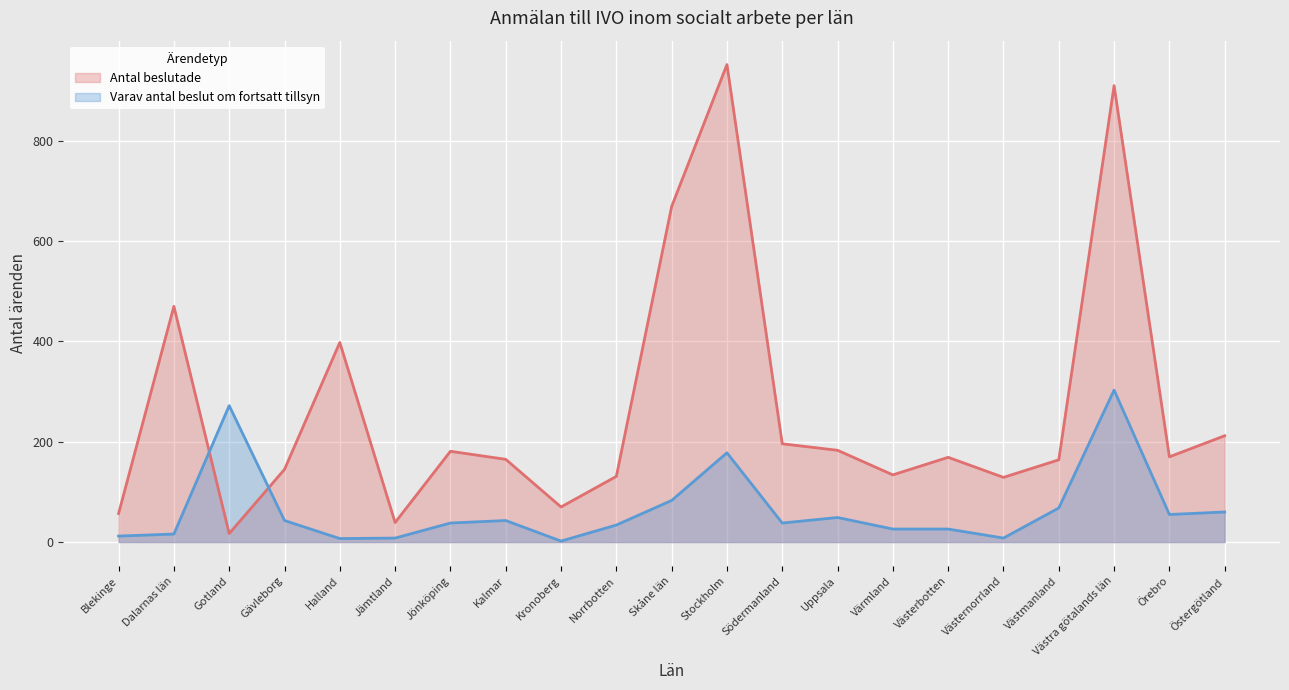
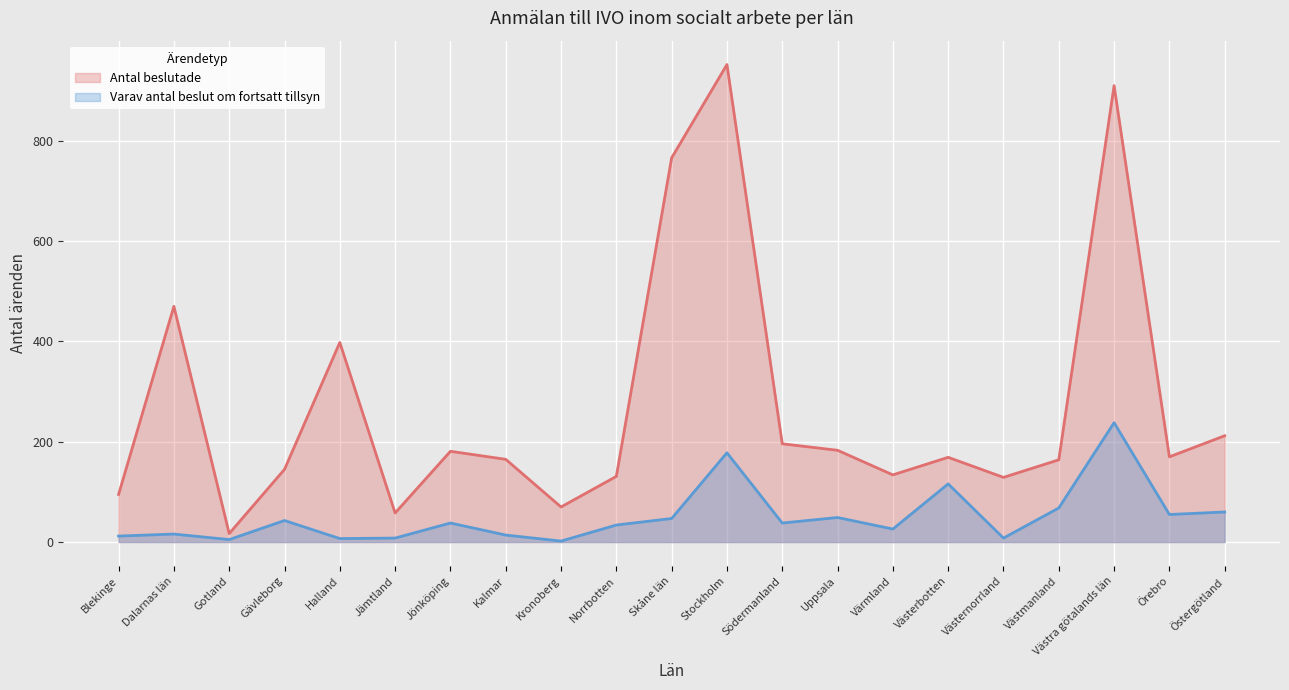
Antal beslutade, Blekinge: 60 -> 100
Varav antal beslut om fortsatt tillsyn, Gotland: 270 -> 10
Antal beslutade, Jämtland: 40 -> 60
Varav antal beslut om fortsatt tillsyn, Kalmar: 40 -> 10
Antal beslutade, Skåne län: 670 -> 770
Varav antal beslut om fortsatt tillsyn, Skåne län: 80 -> 50
Varav antal beslut om fortsatt tillsyn, Västerbotten: 30 -> 120
Varav antal beslut om fortsatt tillsyn, Västra götalands län: 300 -> 240
